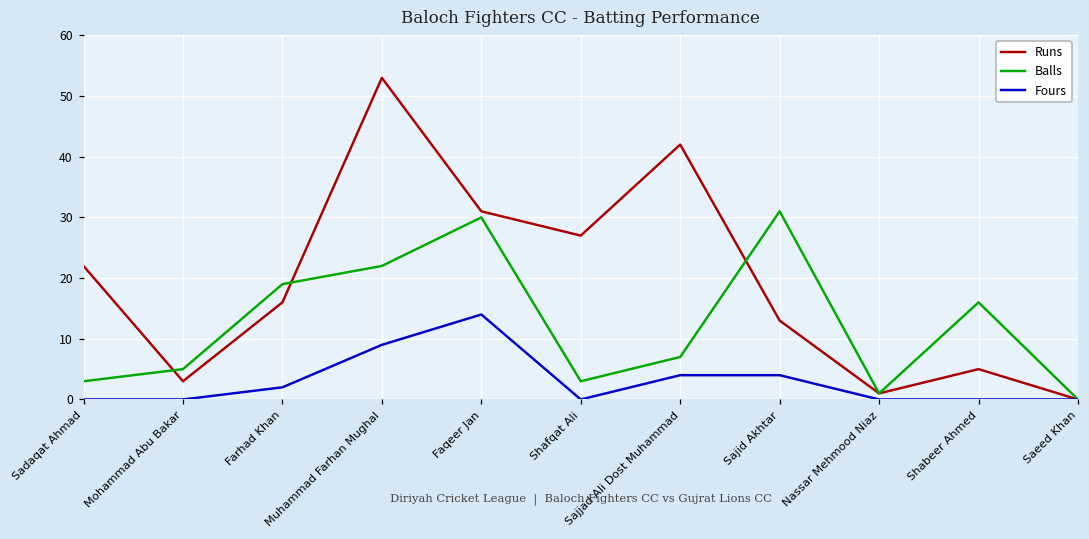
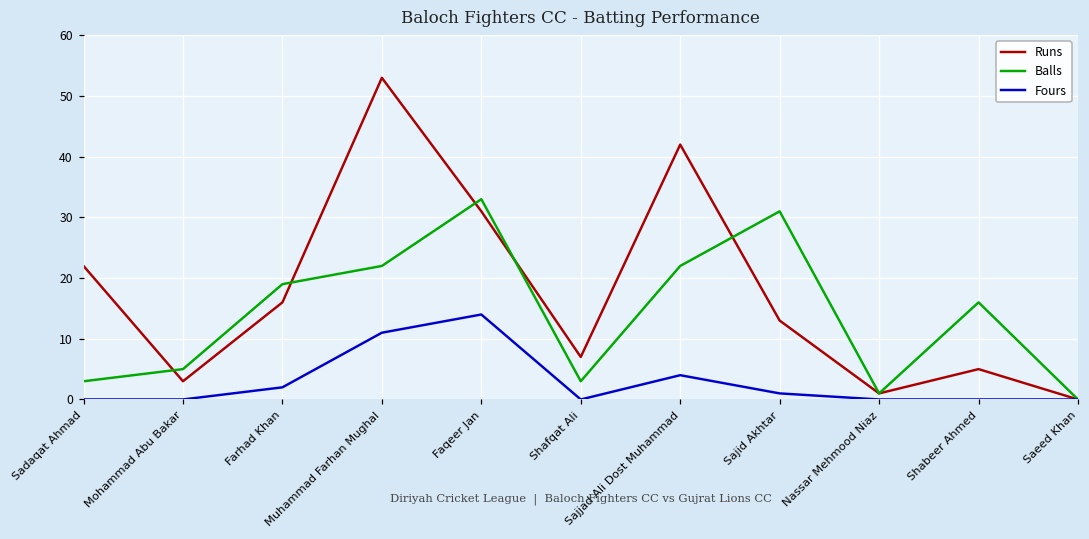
Fours, Muhammad Farhan Mughal: 9 -> 11
Balls, Faqeer Jan: 30 -> 33
Runs, Shafqat Ali: 27 -> 7
Balls, Sajjad Ali Dost Muhammad: 7 -> 22
Fours, Sajid Akhtar: 4 -> 1
